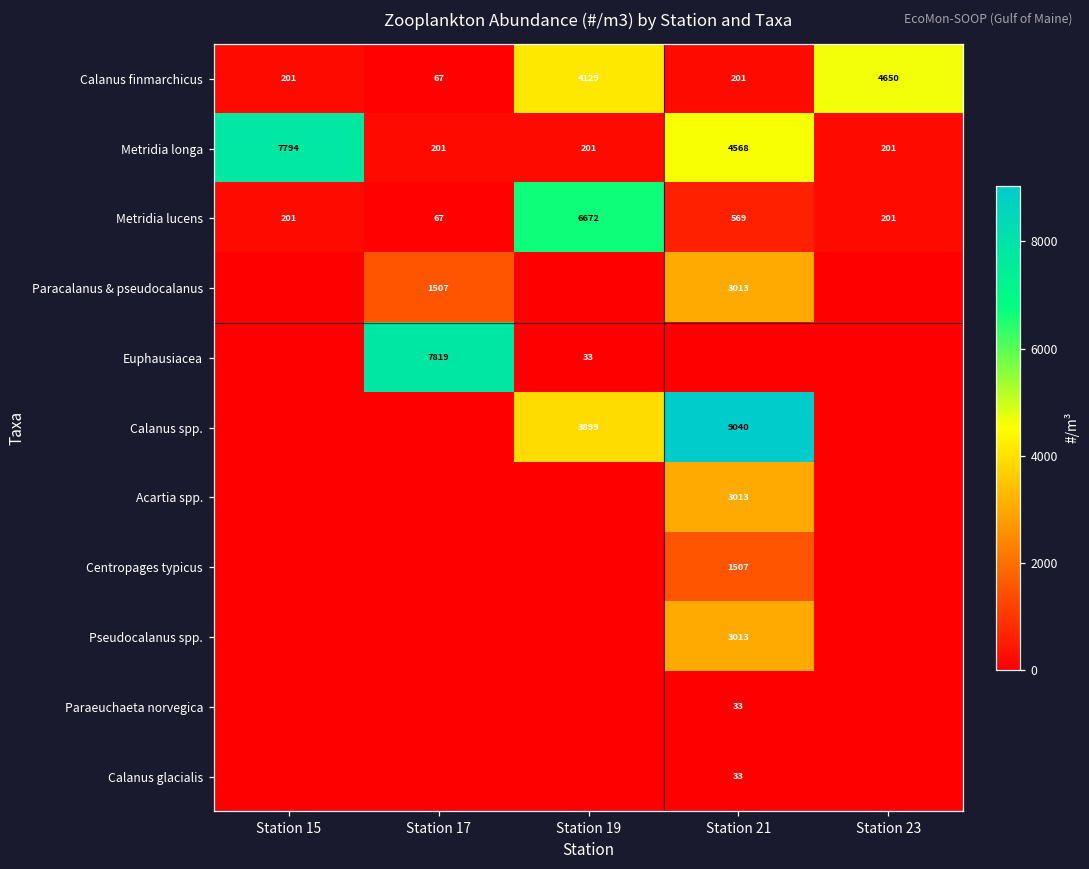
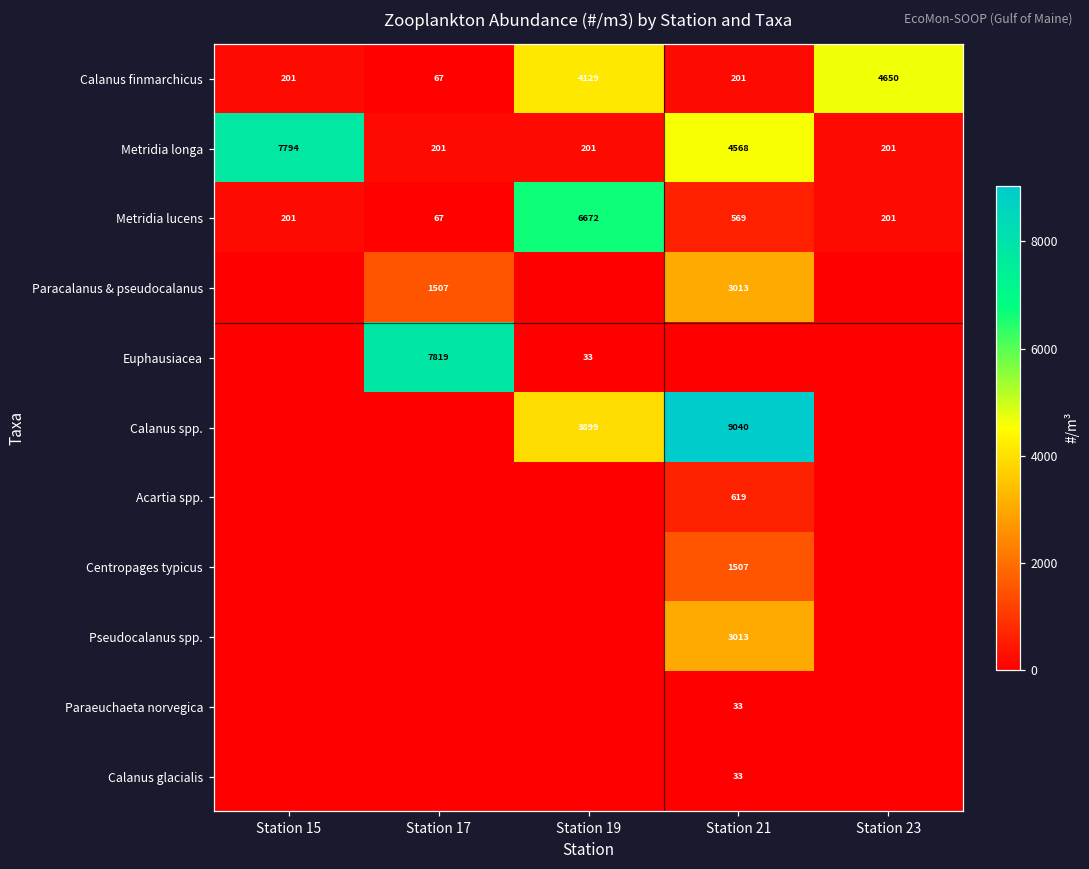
Acartia spp., Station 21: 3013 -> 619
